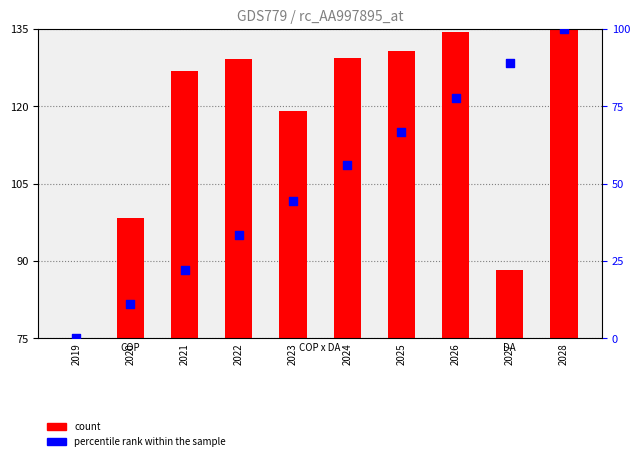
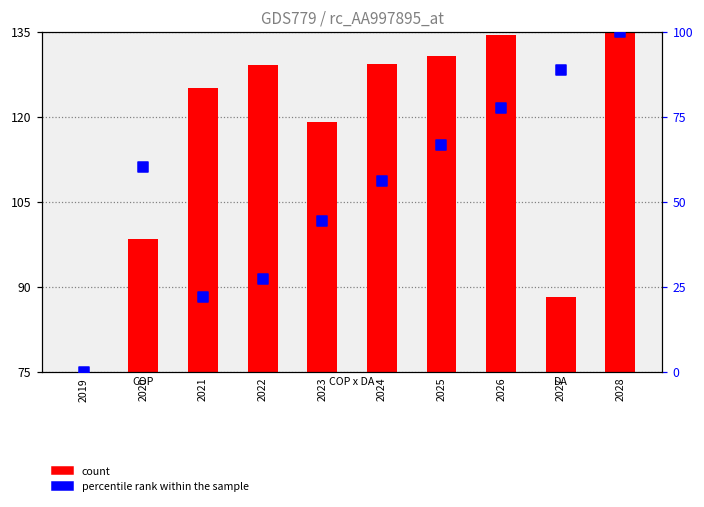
count, 2021: 127 -> 125
percentile rank within the sample, 2020: 11 -> 60
percentile rank within the sample, 2022: 33 -> 27
